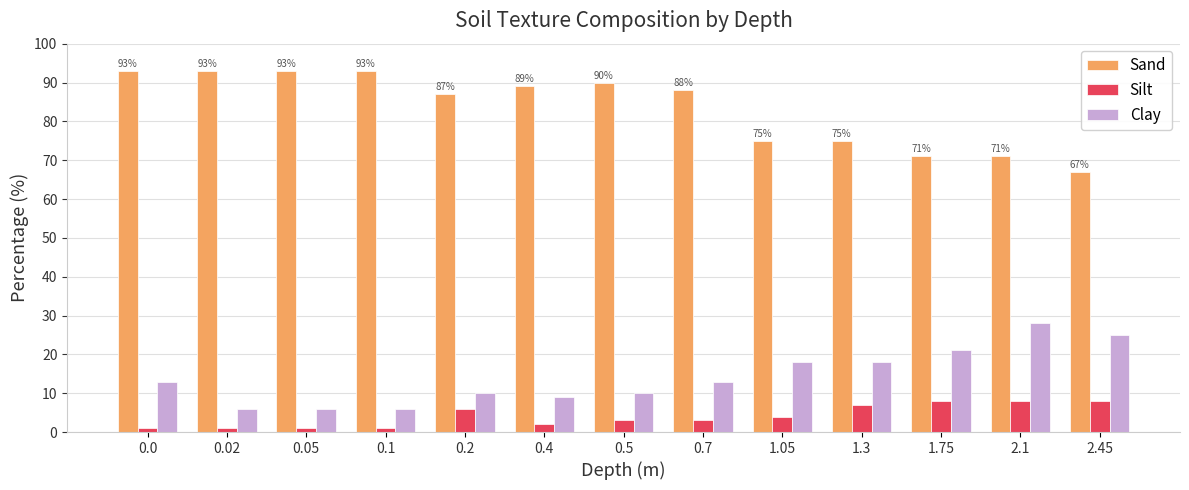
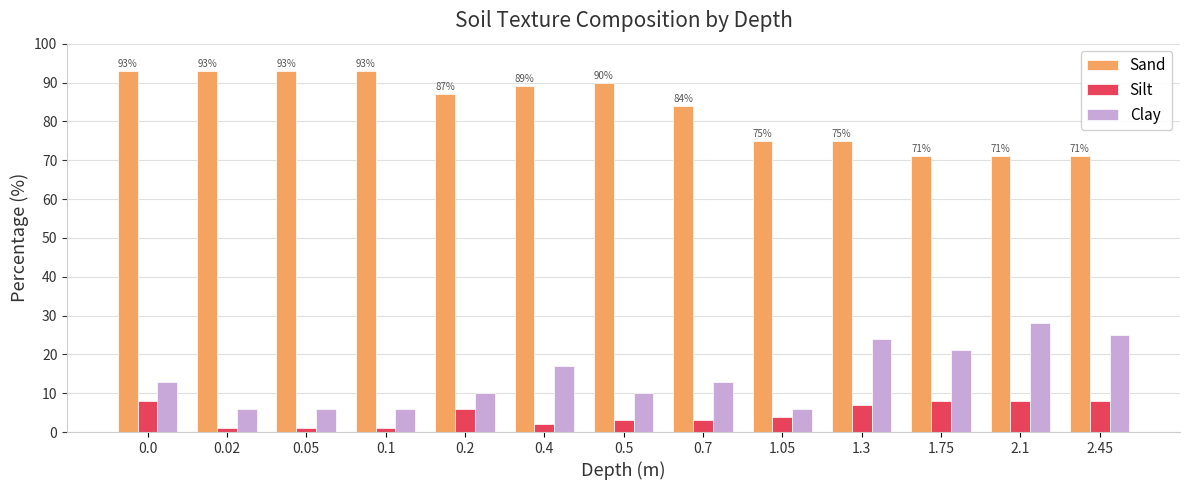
Silt, 0.0: 1 -> 8
Clay, 0.4: 9 -> 17
Sand, 0.7: 88% -> 84%
Clay, 1.05: 18 -> 6
Clay, 1.3: 18 -> 24
Sand, 2.45: 67% -> 71%
